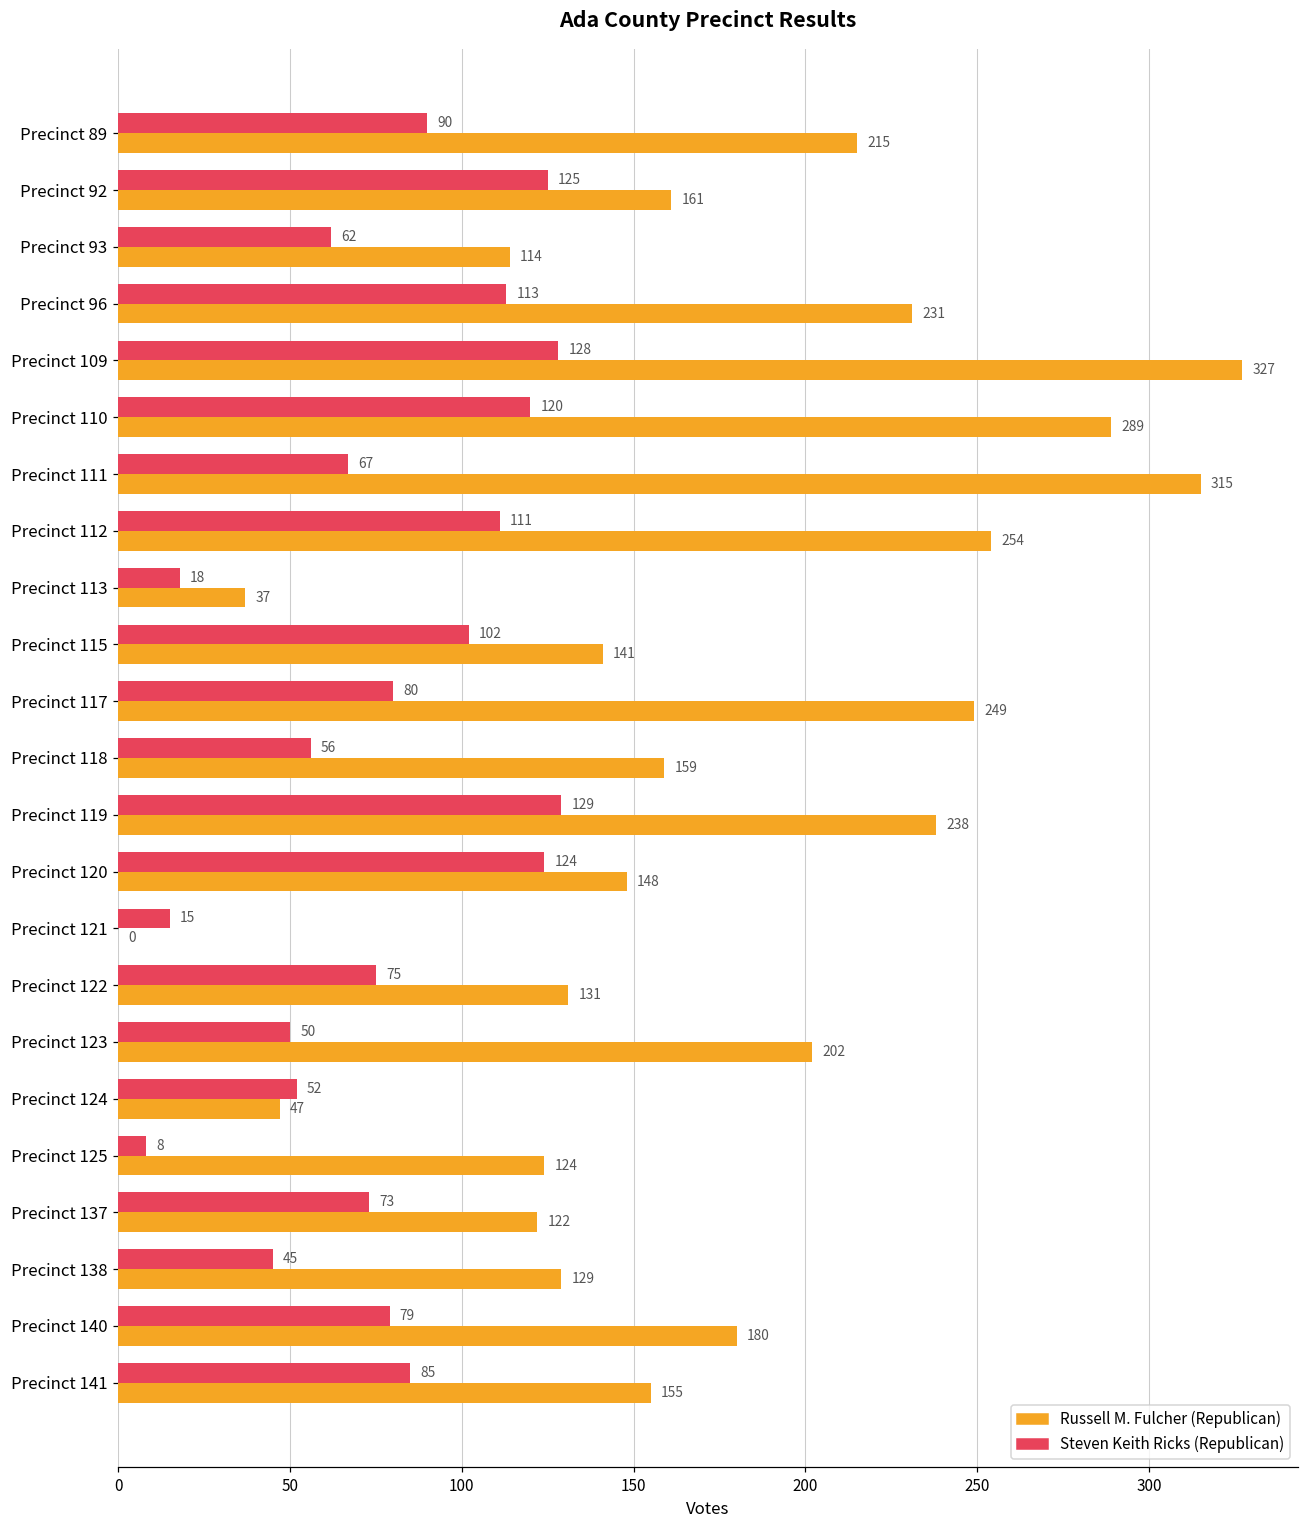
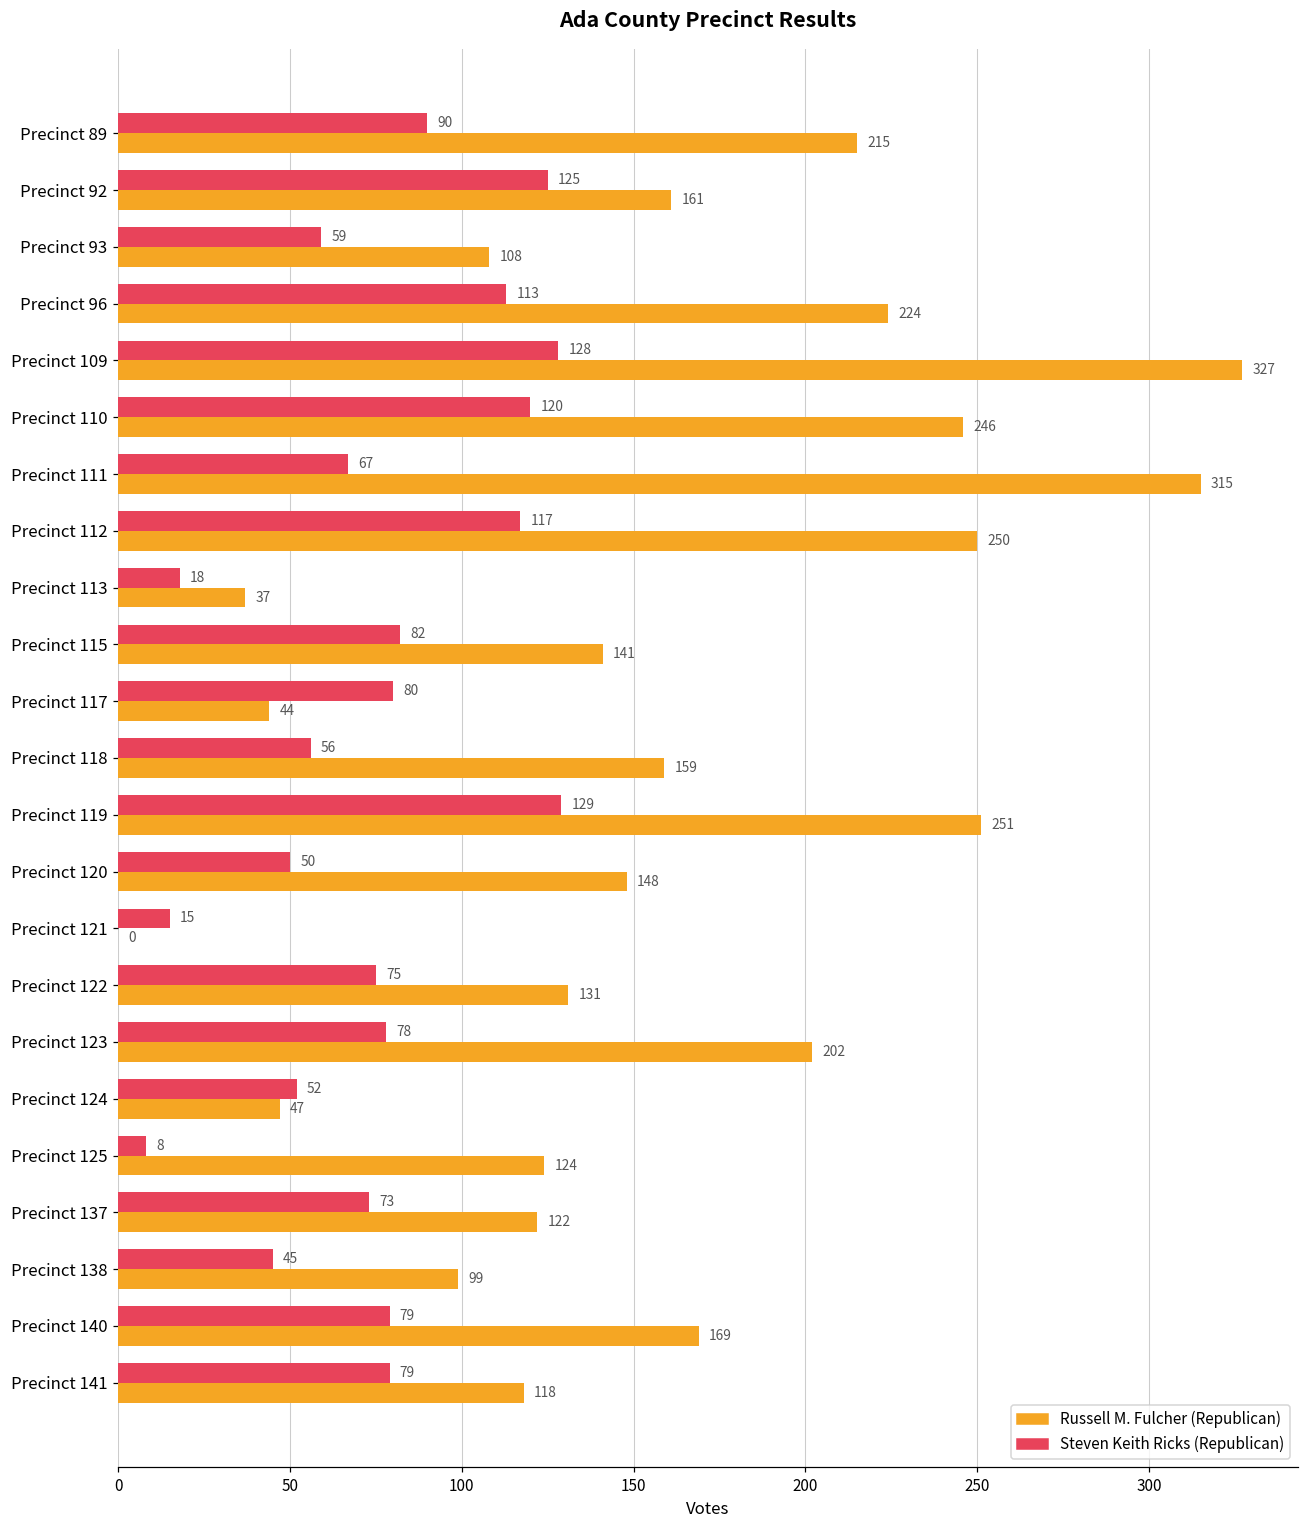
Steven Keith Ricks (Republican), Precinct 93: 62 -> 59
Russell M. Fulcher (Republican), Precinct 93: 114 -> 108
Russell M. Fulcher (Republican), Precinct 96: 231 -> 224
Russell M. Fulcher (Republican), Precinct 110: 289 -> 246
Steven Keith Ricks (Republican), Precinct 112: 111 -> 117
Russell M. Fulcher (Republican), Precinct 112: 254 -> 250
Steven Keith Ricks (Republican), Precinct 115: 102 -> 82
Russell M. Fulcher (Republican), Precinct 117: 249 -> 44
Russell M. Fulcher (Republican), Precinct 119: 238 -> 251
Steven Keith Ricks (Republican), Precinct 120: 124 -> 50
Steven Keith Ricks (Republican), Precinct 123: 50 -> 78
Russell M. Fulcher (Republican), Precinct 138: 129 -> 99
Russell M. Fulcher (Republican), Precinct 140: 180 -> 169
Steven Keith Ricks (Republican), Precinct 141: 85 -> 79
Russell M. Fulcher (Republican), Precinct 141: 155 -> 118
